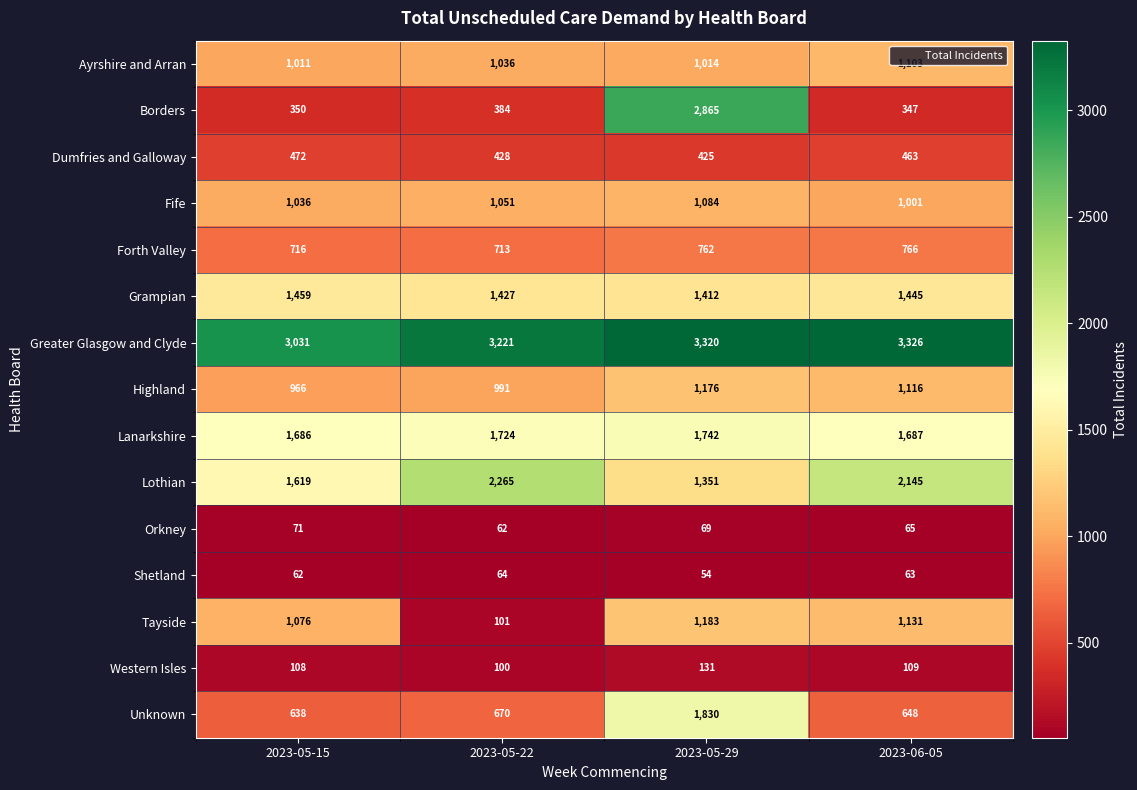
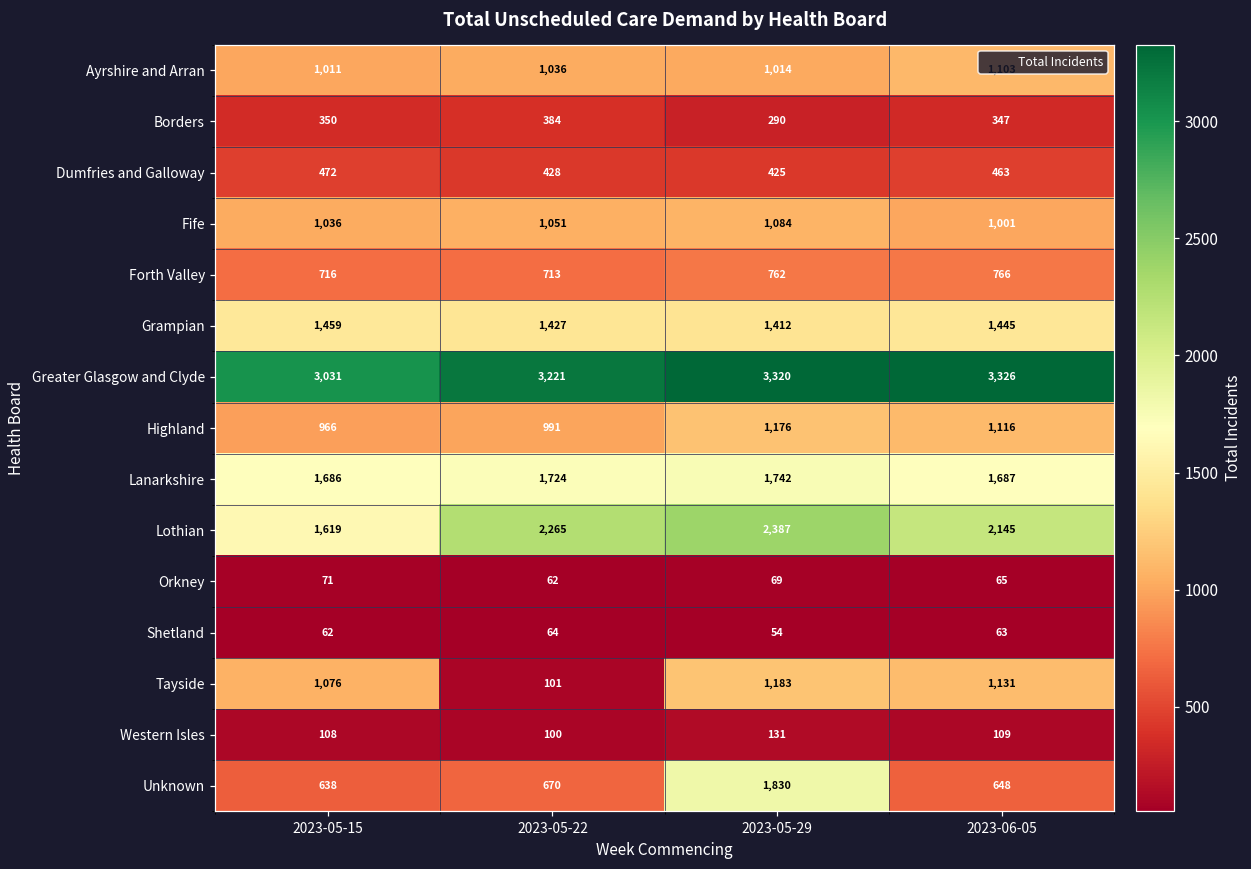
Borders, 2023-05-29: 2,865 -> 290
Lothian, 2023-05-29: 1,351 -> 2,387
